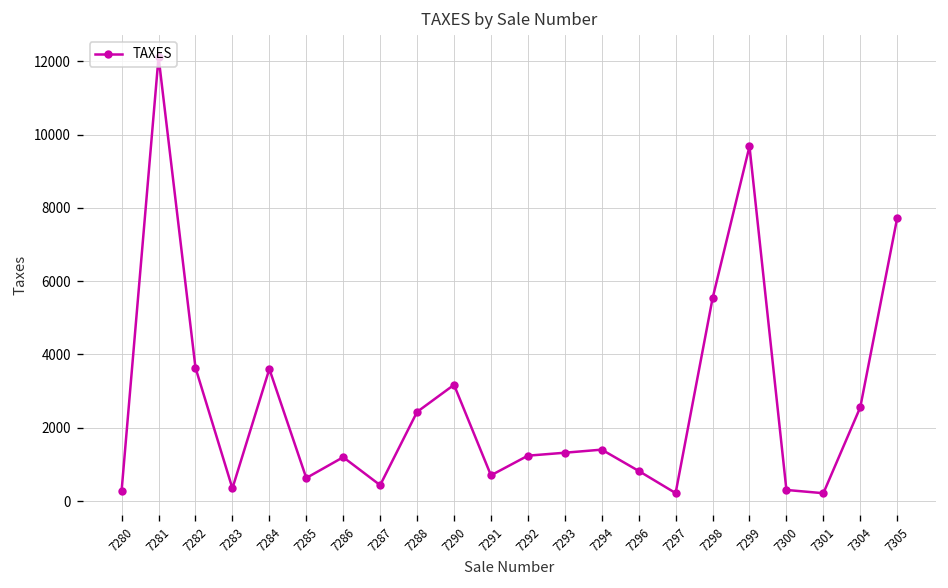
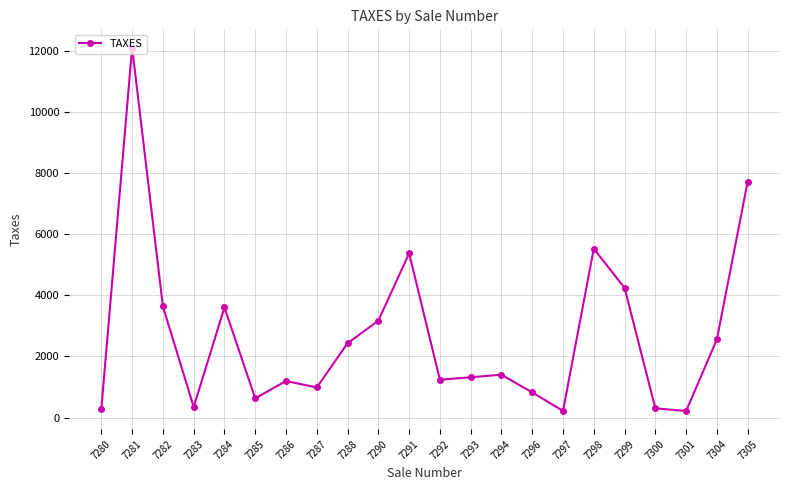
7287: 400 -> 1000
7291: 700 -> 5400
7299: 9700 -> 4200
